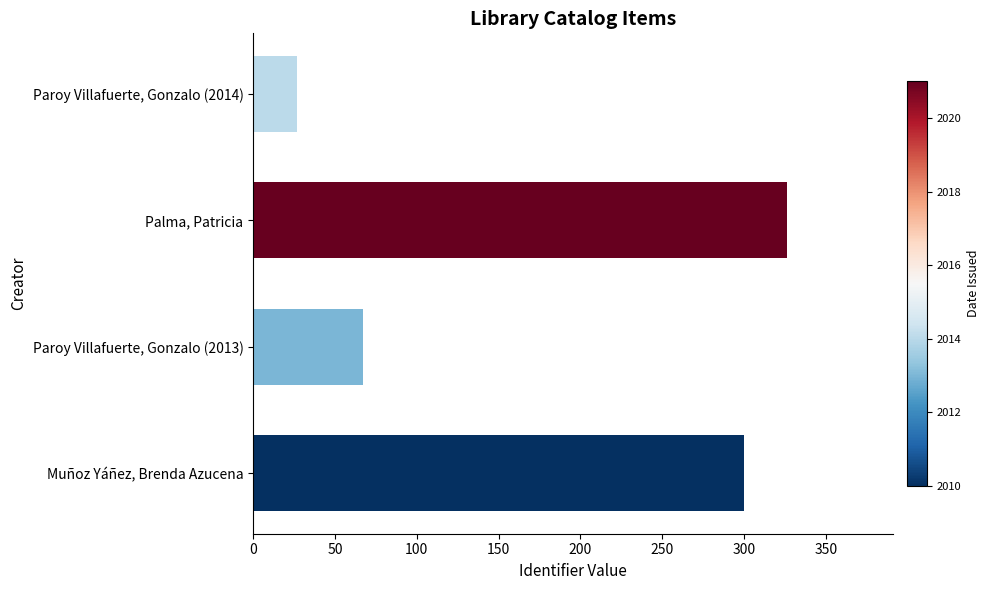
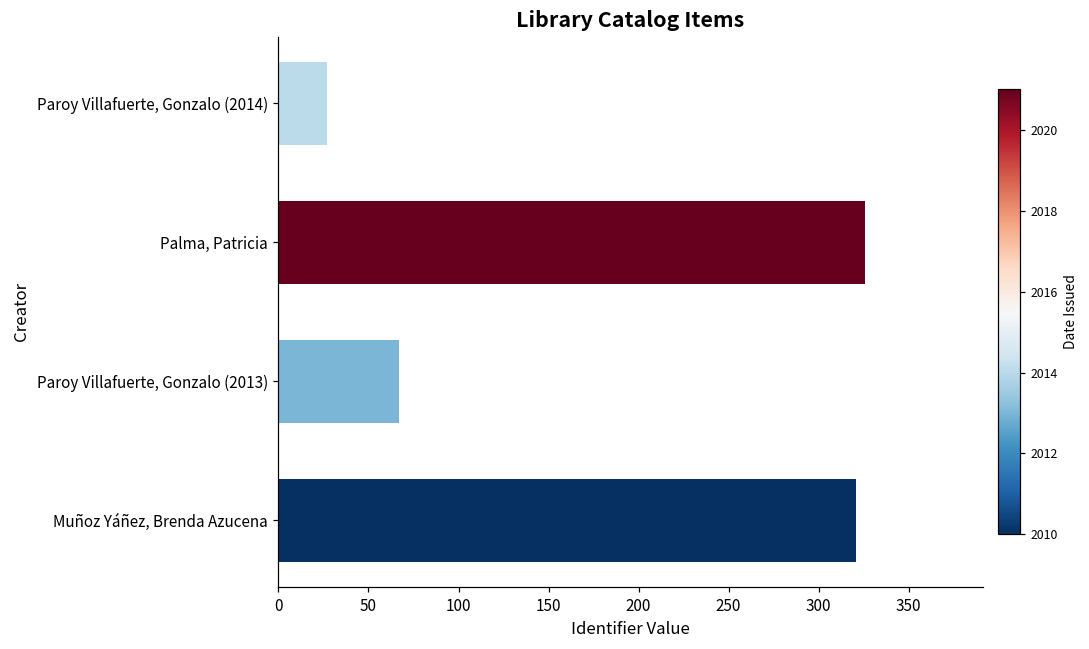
Muñoz Yáñez, Brenda Azucena: 300 -> 321
